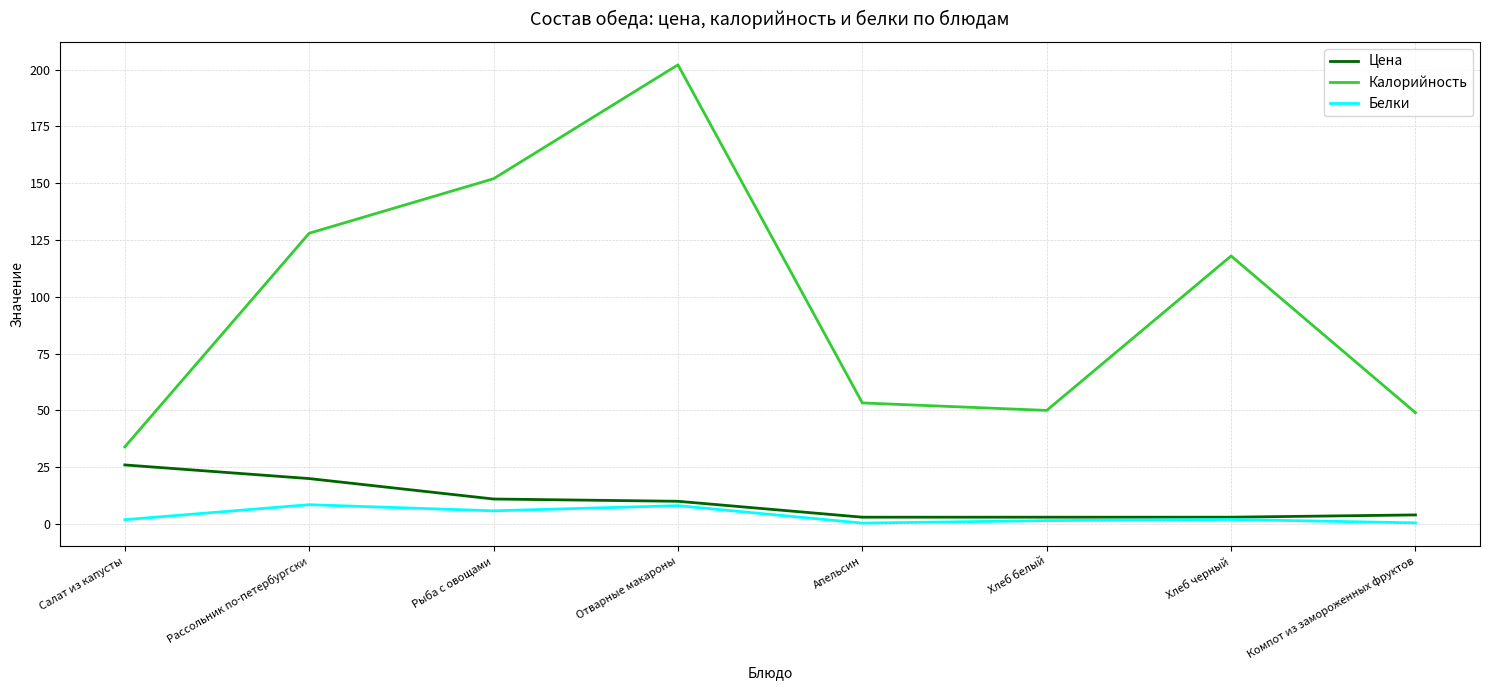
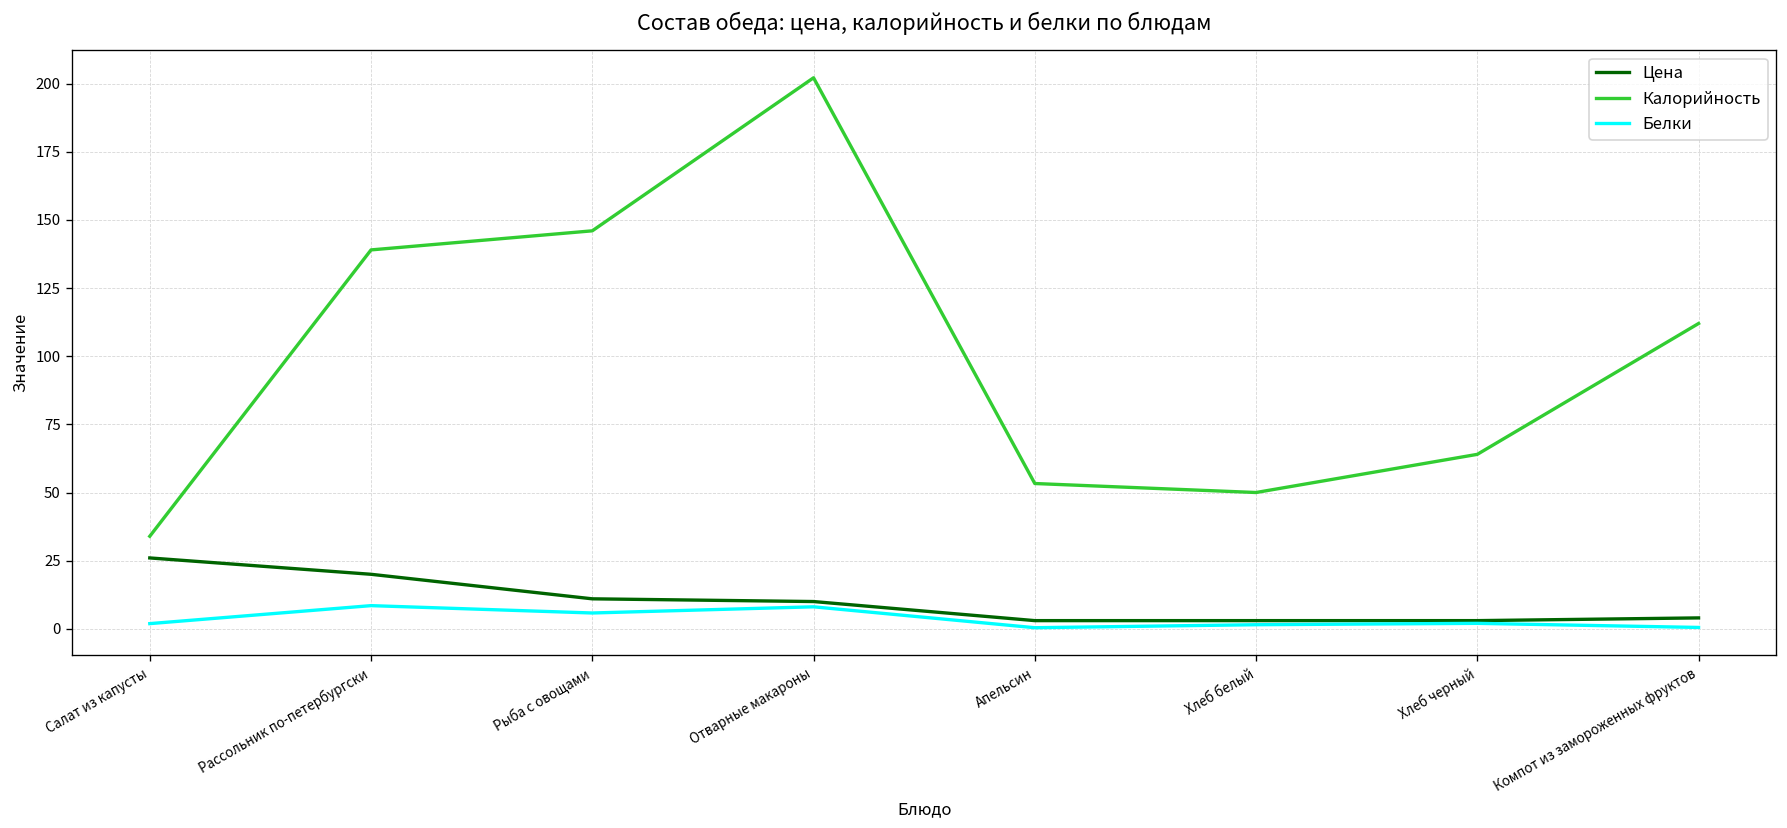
Калорийность, Рассольник по-петербургски: 128 -> 139
Калорийность, Рыба с овощами: 152 -> 146
Калорийность, Хлеб черный: 118 -> 64
Калорийность, Компот из замороженных фруктов: 49 -> 112
